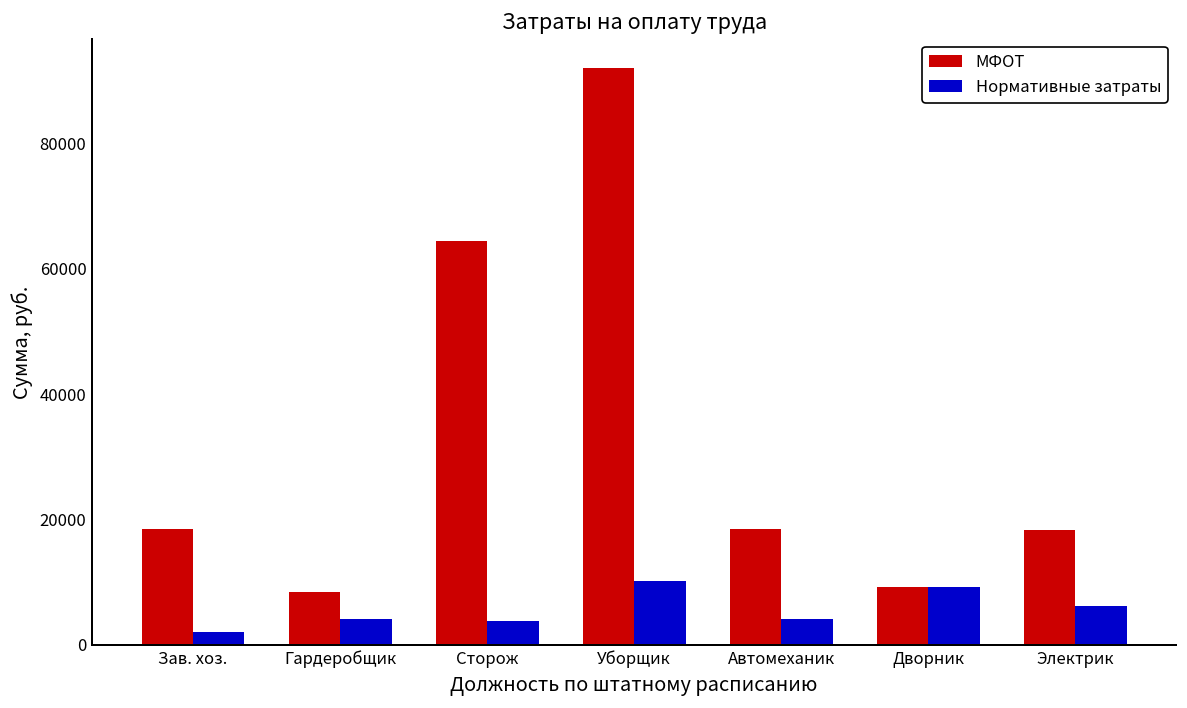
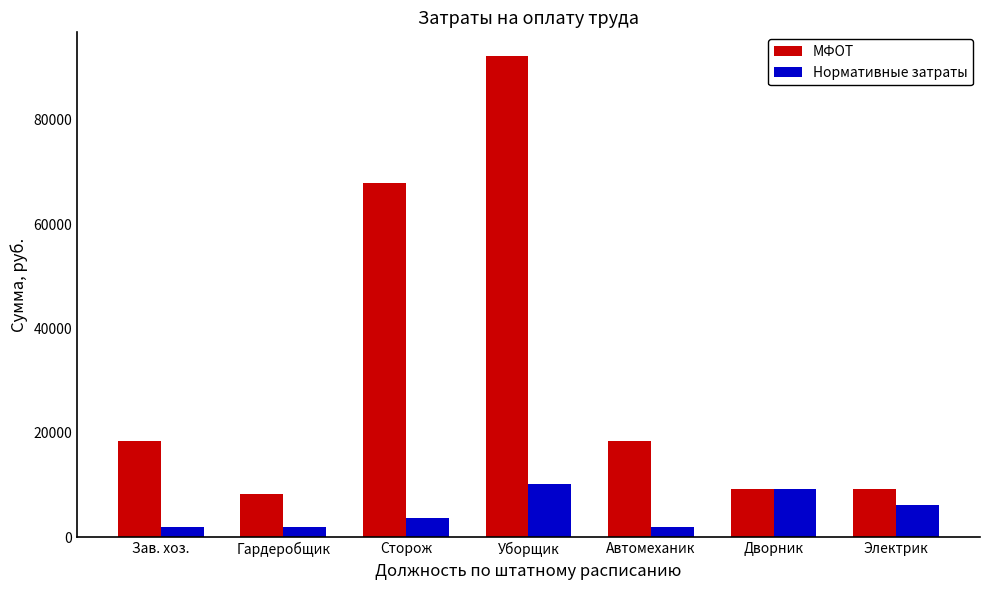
Нормативные затраты, Гардеробщик: 4000 -> 2000
МФОТ, Сторож: 64000 -> 68000
Нормативные затраты, Автомеханик: 4000 -> 2000
МФОТ, Электрик: 18000 -> 9000
